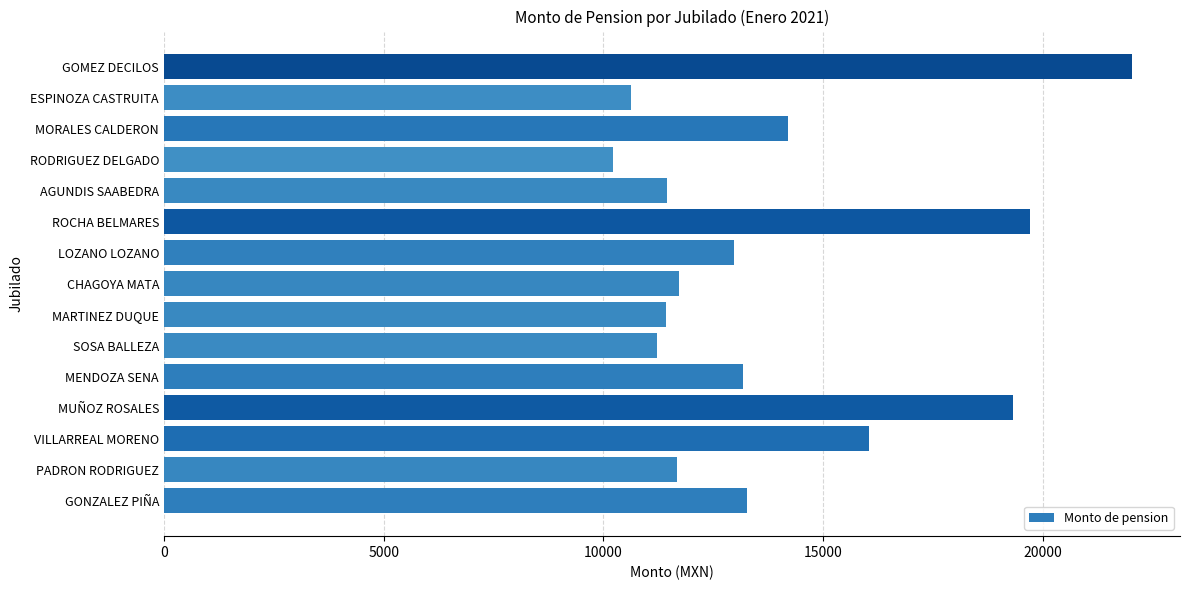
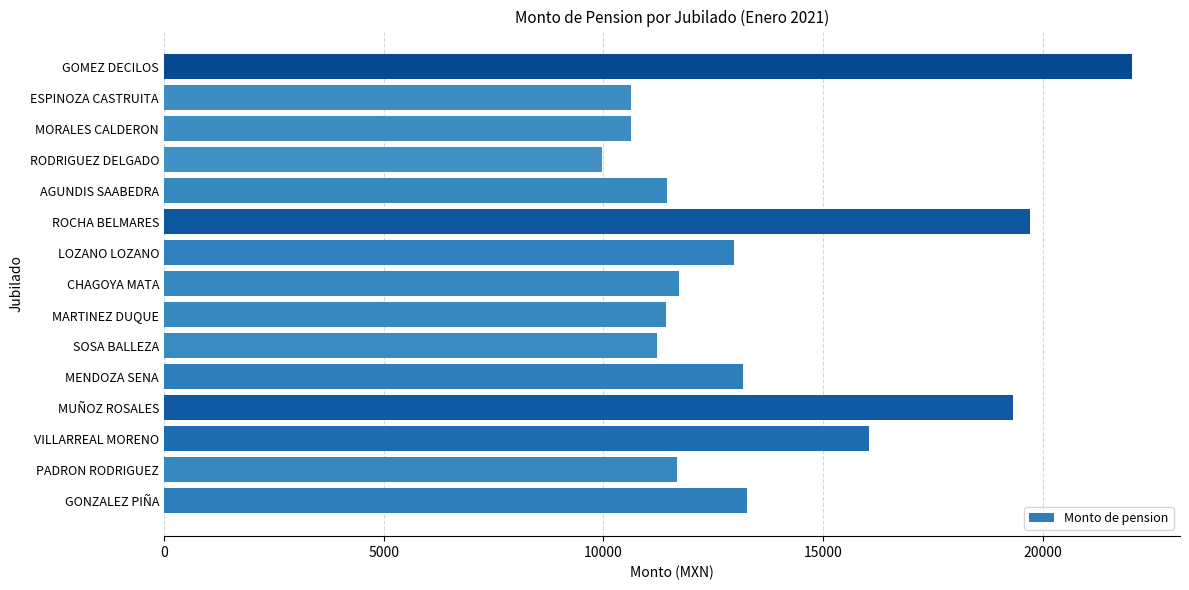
MORALES CALDERON: 14200 -> 10600
RODRIGUEZ DELGADO: 10200 -> 10000
